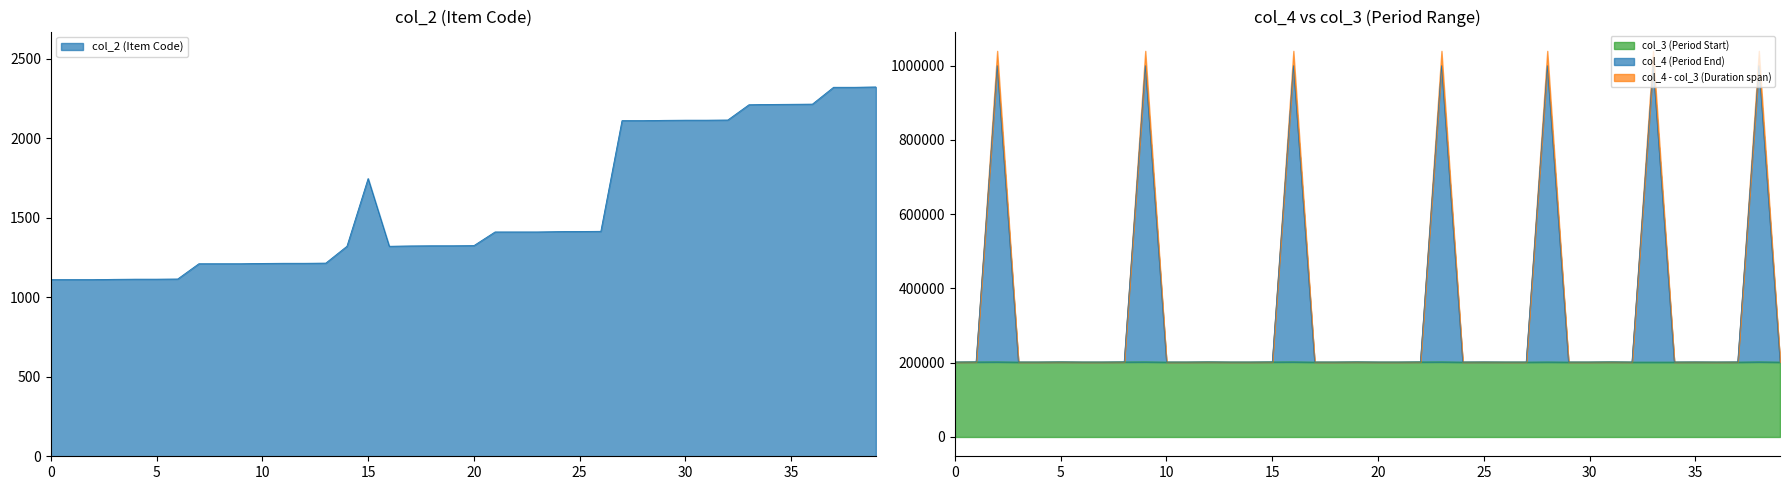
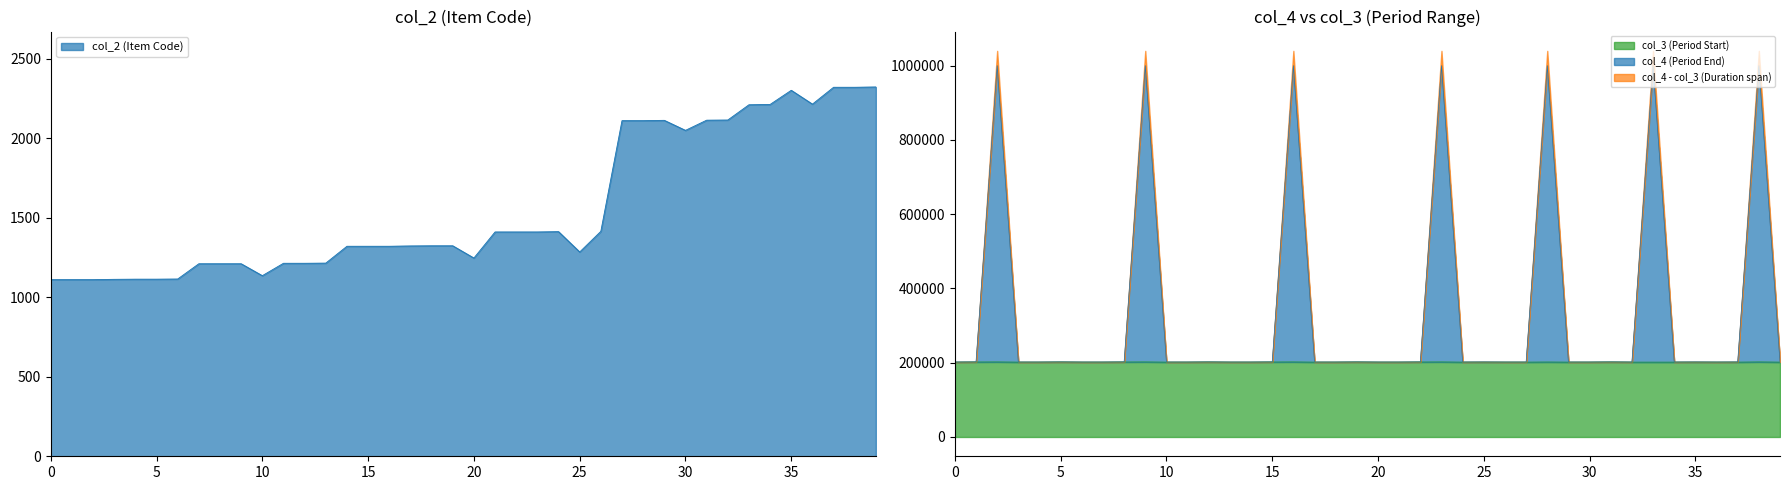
col_2 (Item Code), 10: 1210 -> 1140
col_2 (Item Code), 15: 1750 -> 1320
col_2 (Item Code), 20: 1330 -> 1250
col_2 (Item Code), 25: 1410 -> 1290
col_2 (Item Code), 30: 2110 -> 2050
col_2 (Item Code), 35: 2210 -> 2300
